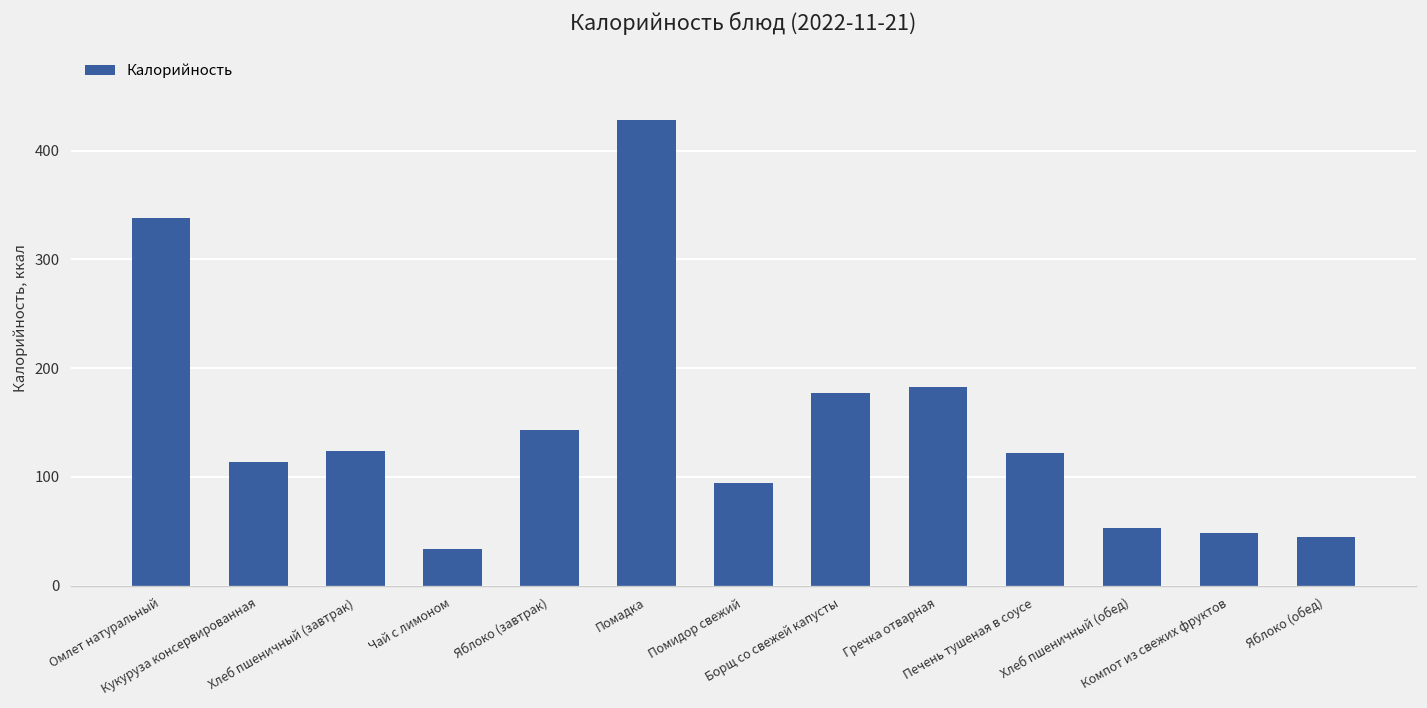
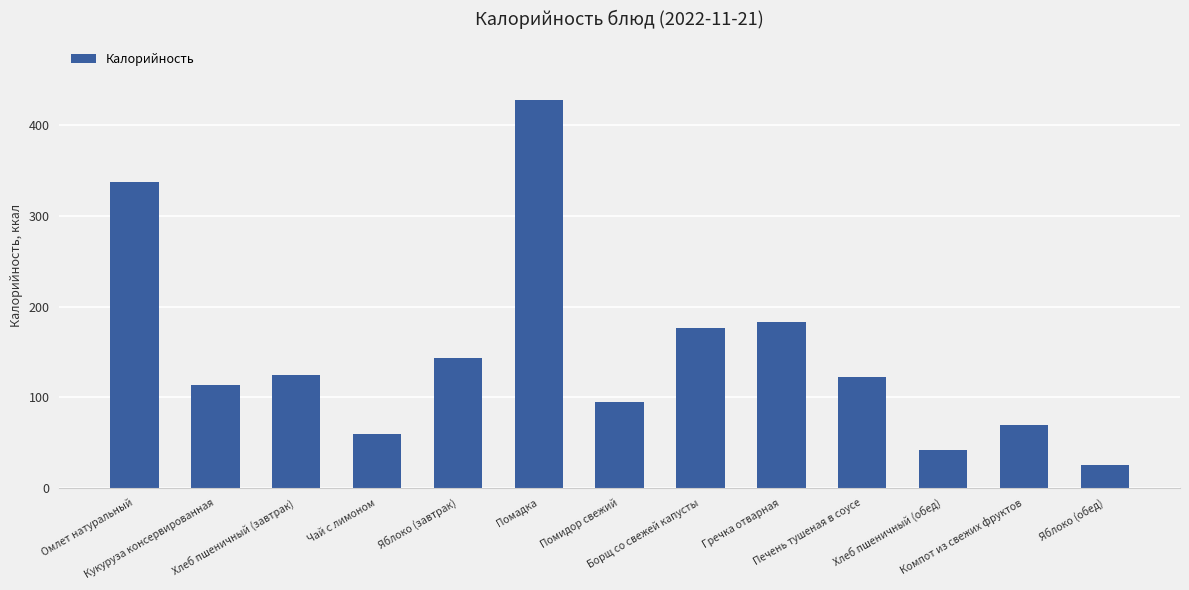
Чай с лимоном: 30 -> 60
Хлеб пшеничный (обед): 50 -> 40
Компот из свежих фруктов: 50 -> 70
Яблоко (обед): 50 -> 30
